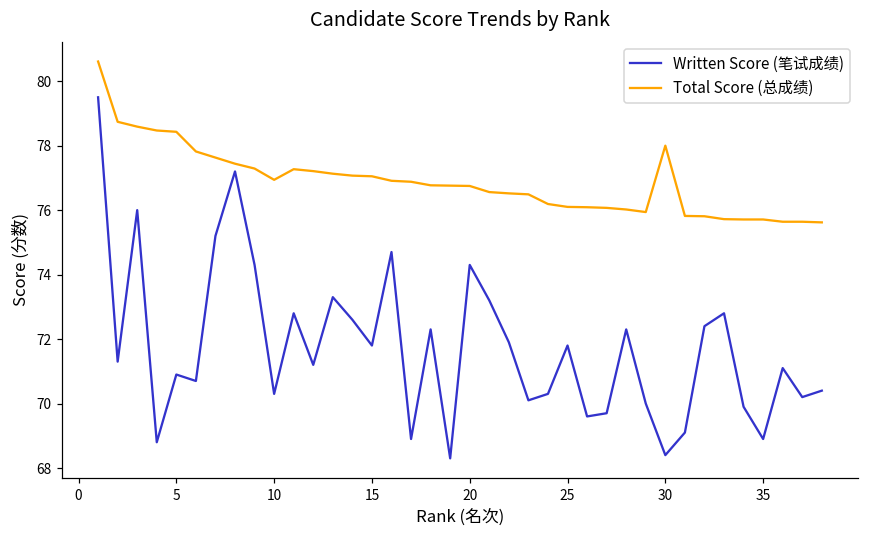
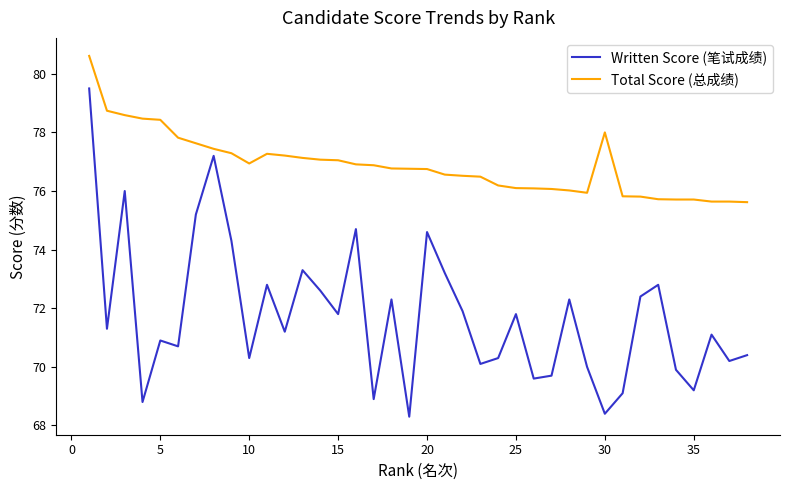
Written Score (笔试成绩), 20: 74.3 -> 74.6
Written Score (笔试成绩), 35: 68.9 -> 69.2
